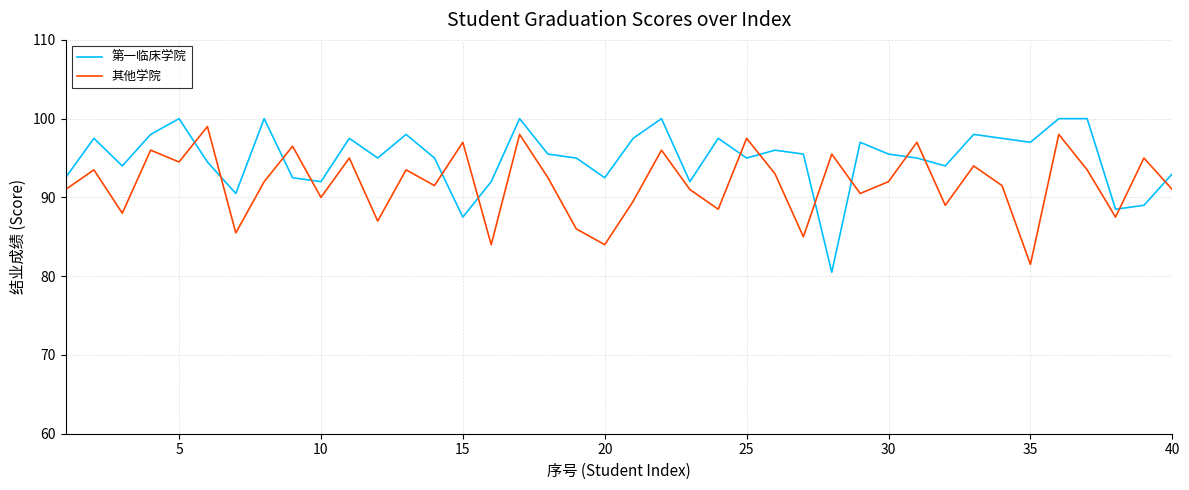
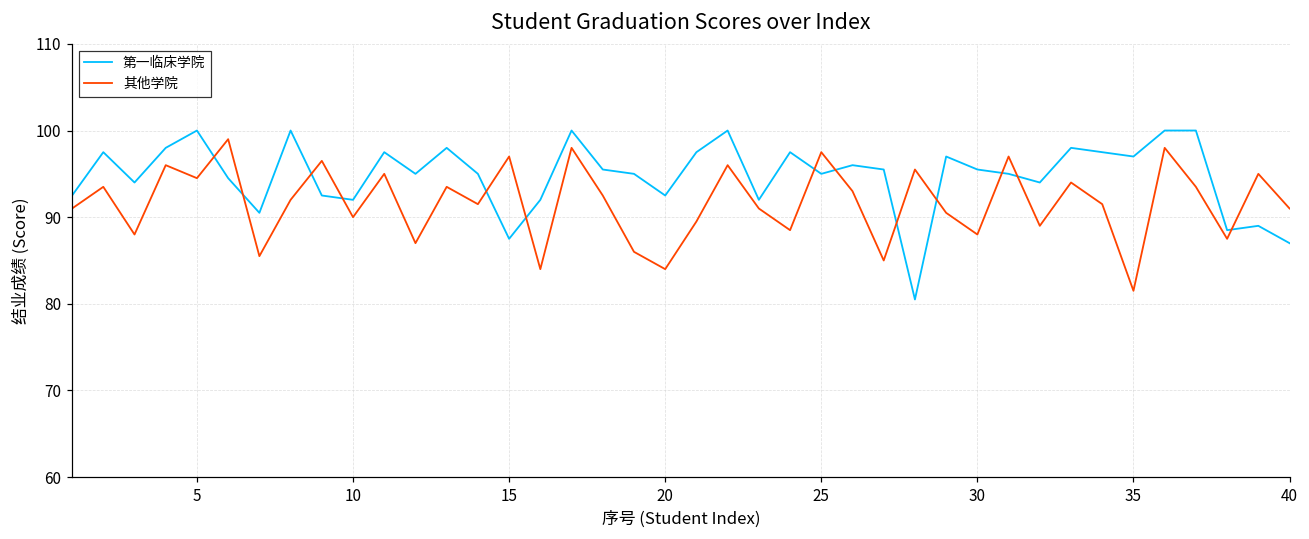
其他学院, 30: 92 -> 88
第一临床学院, 40: 93 -> 87
